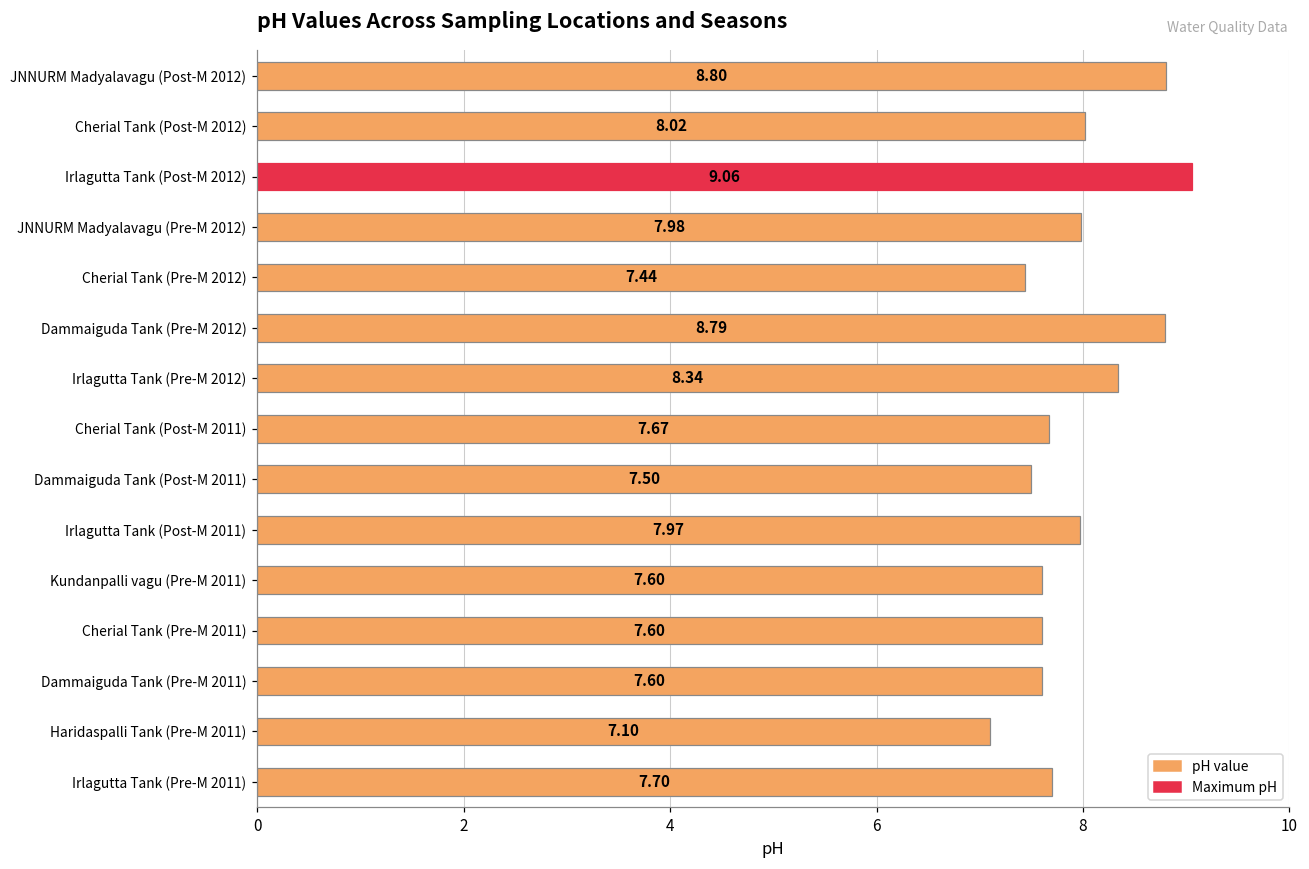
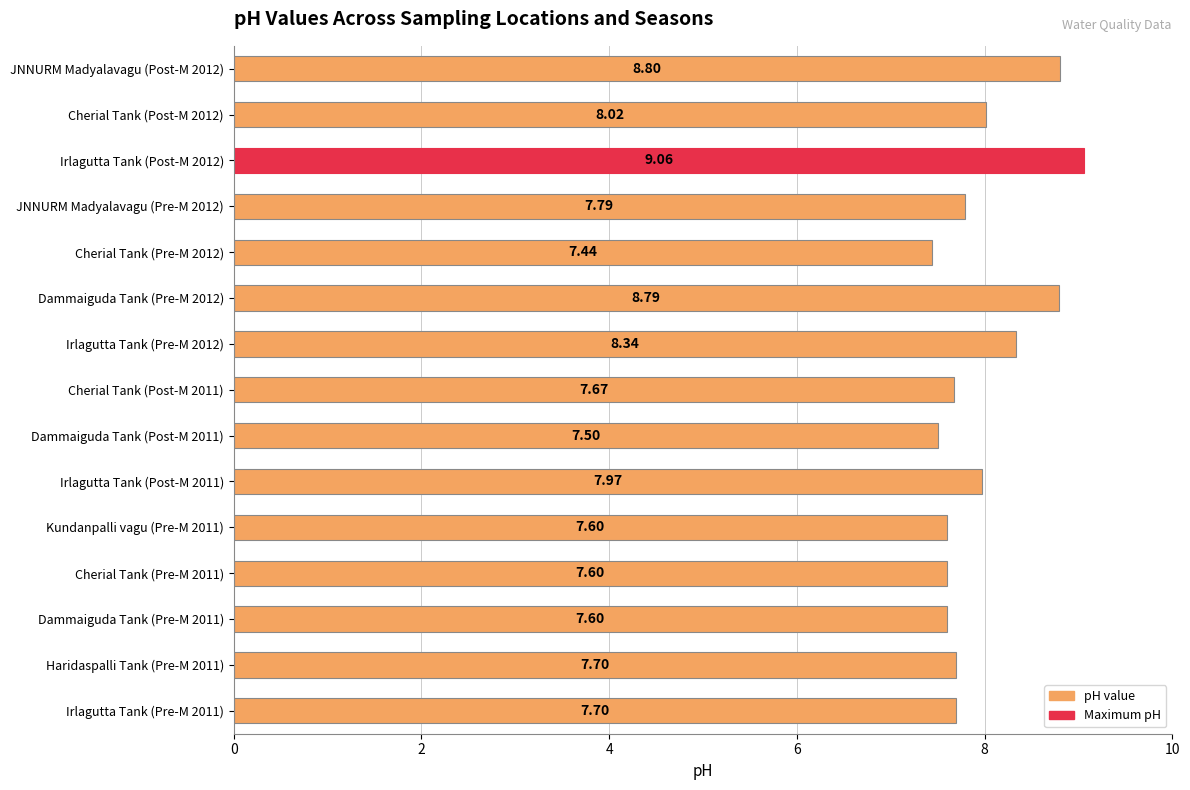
JNNURM Madyalavagu (Pre-M 2012): 7.98 -> 7.79
Haridaspalli Tank (Pre-M 2011): 7.10 -> 7.70
